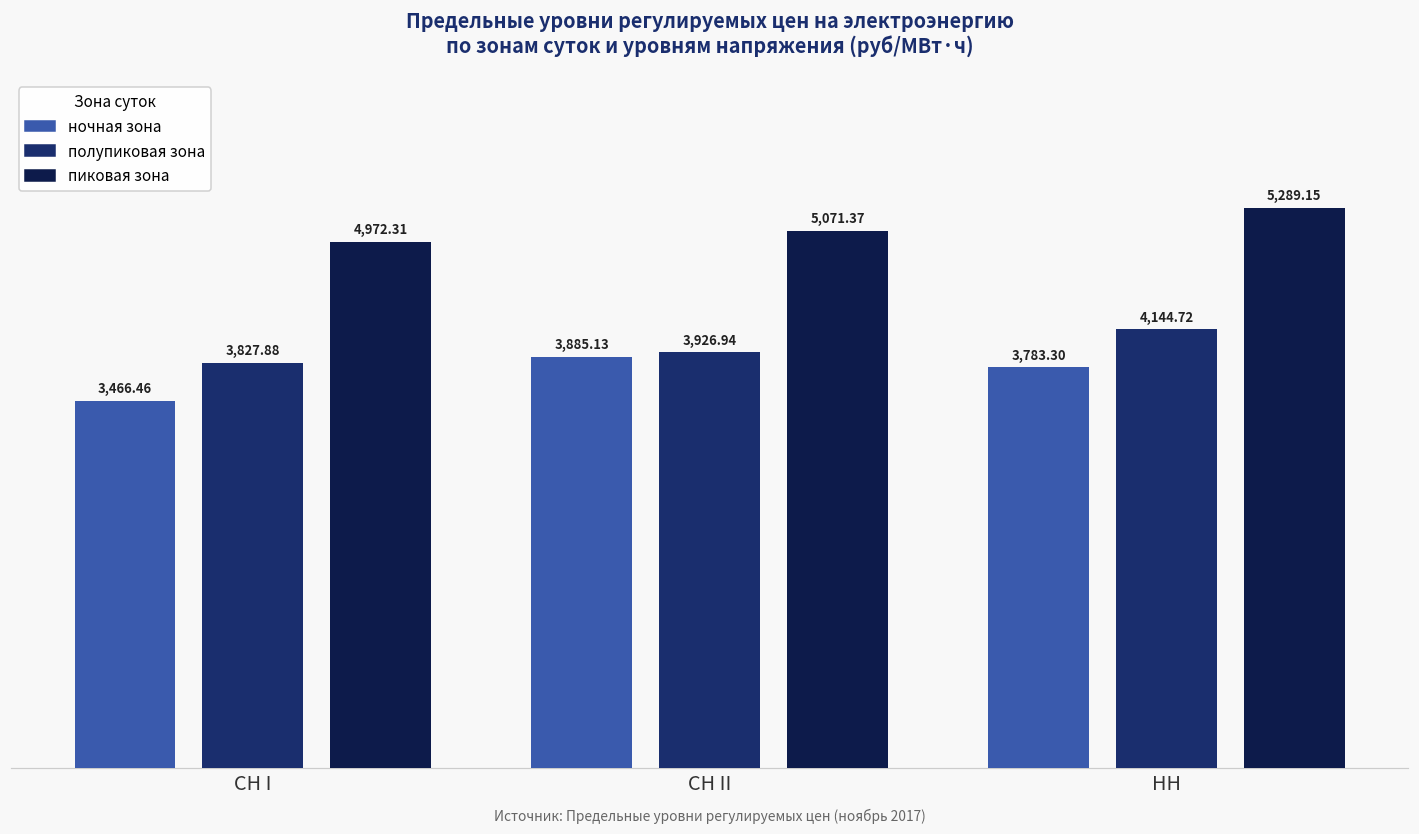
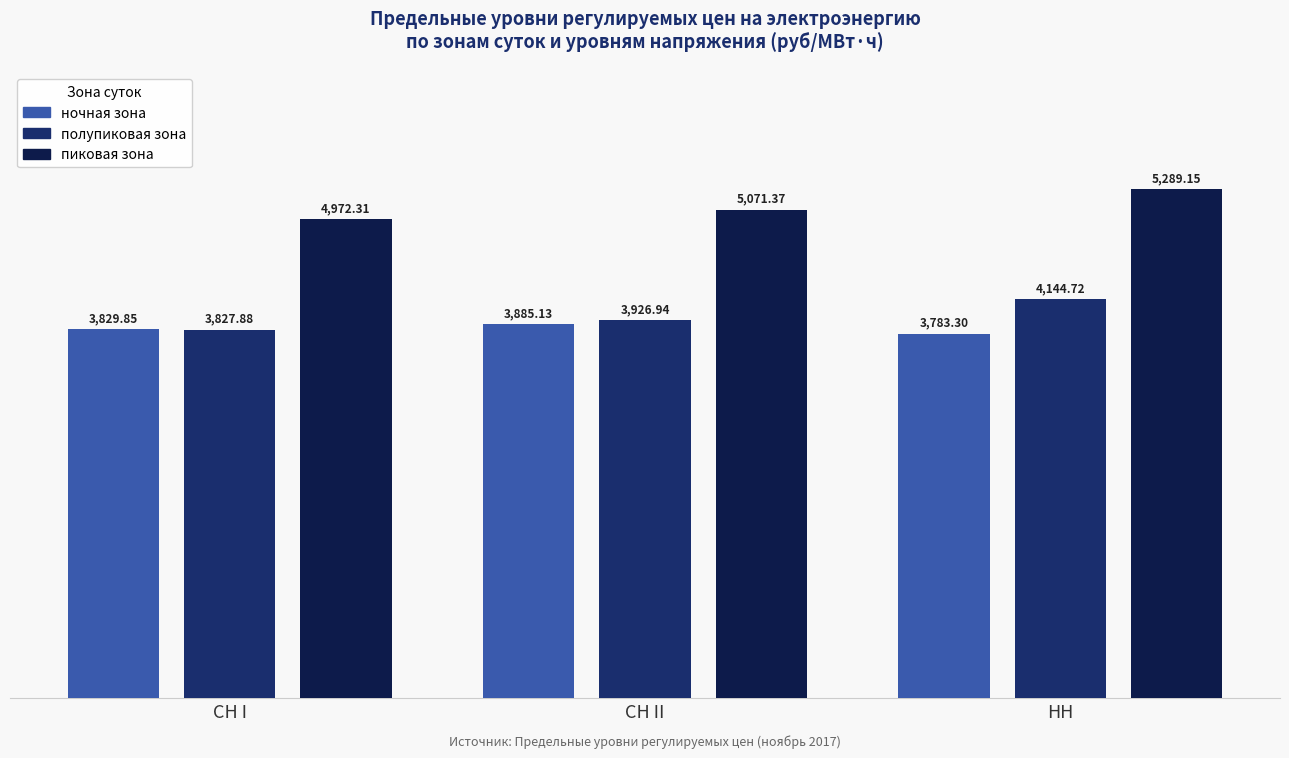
ночная зона, СН I: 3,466.46 -> 3,829.85
